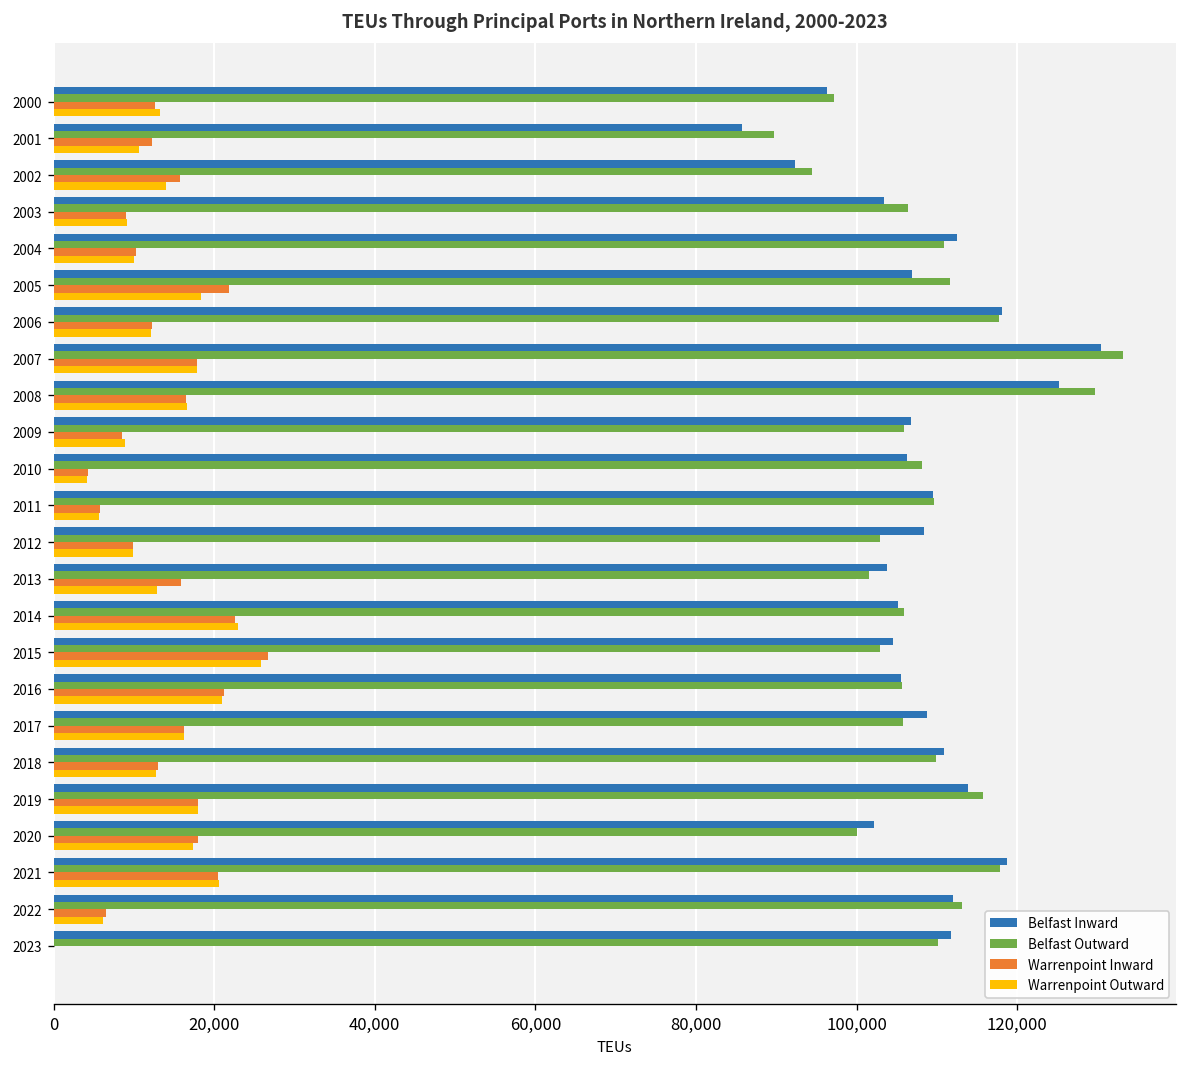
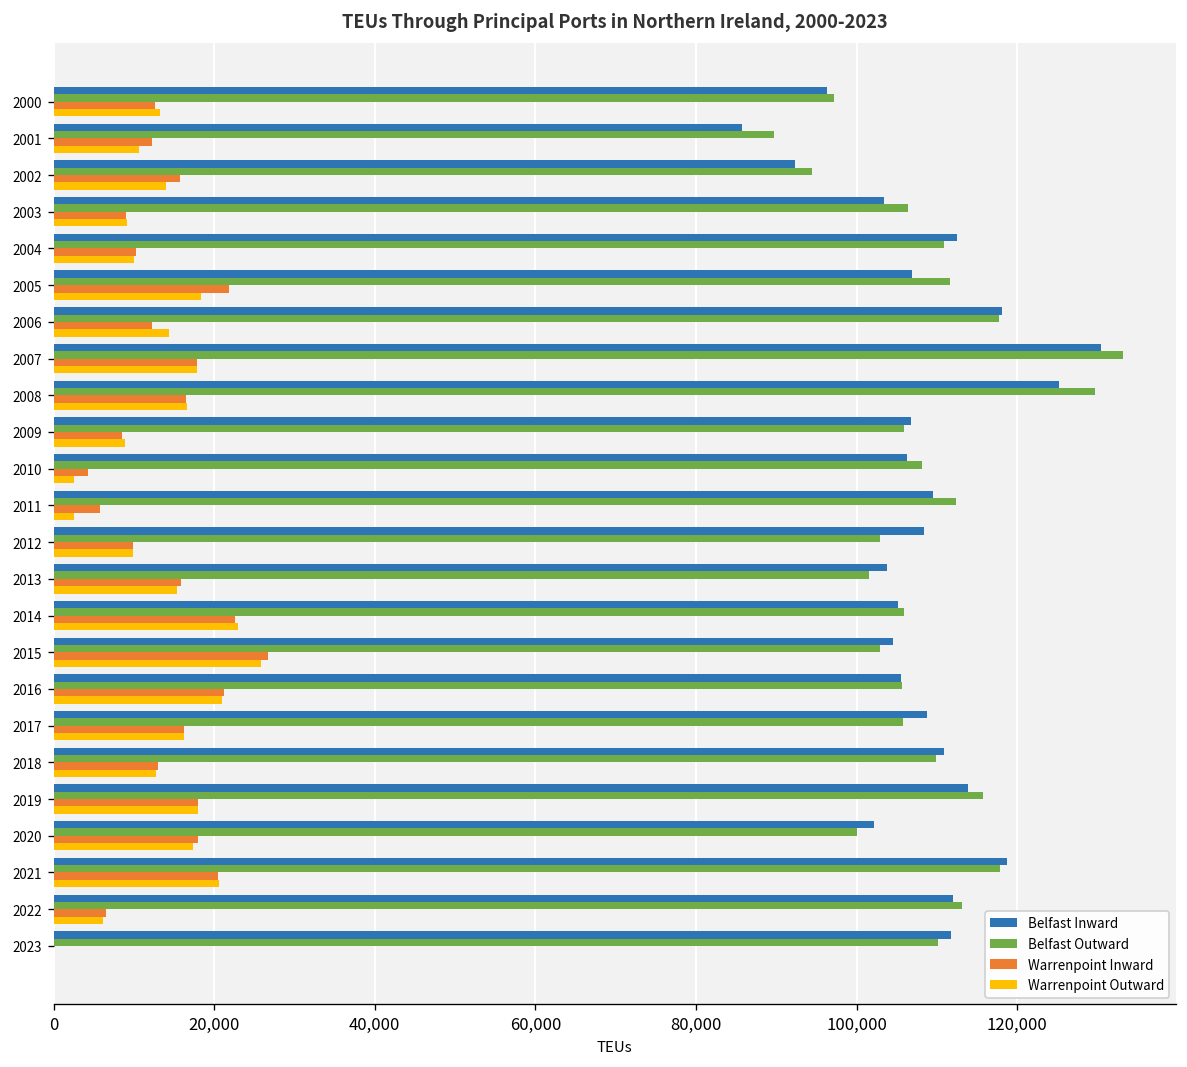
Warrenpoint Outward, 2006: 12,000 -> 14,000
Warrenpoint Outward, 2010: 4,000 -> 3,000
Belfast Outward, 2011: 110,000 -> 112,000
Warrenpoint Outward, 2011: 6,000 -> 3,000
Warrenpoint Outward, 2013: 13,000 -> 15,000
